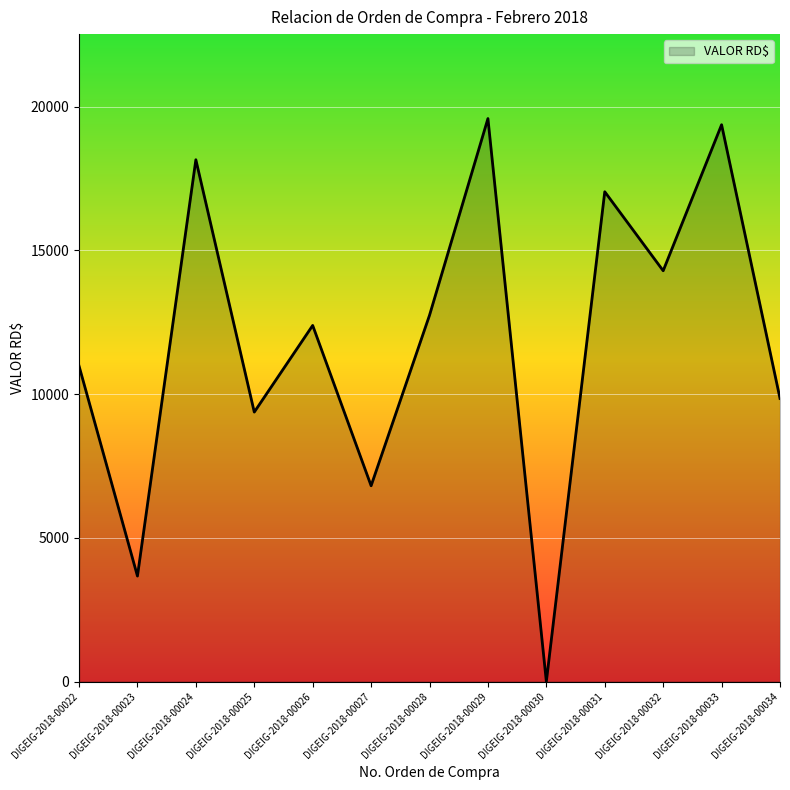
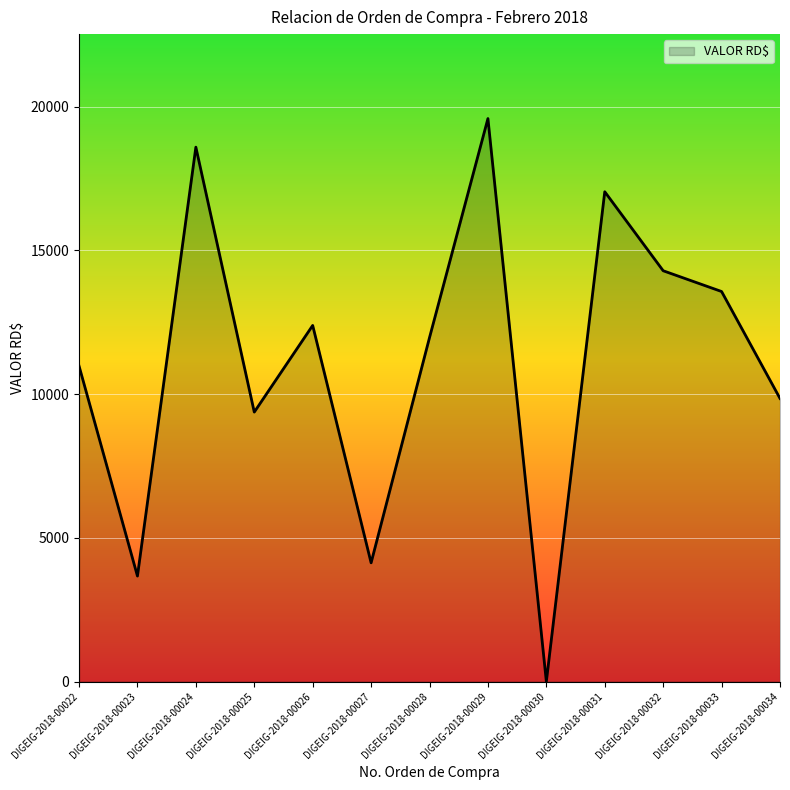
DIGEIG-2018-00024: 18200 -> 18600
DIGEIG-2018-00027: 6800 -> 4100
DIGEIG-2018-00028: 12700 -> 12000
DIGEIG-2018-00033: 19400 -> 13600
